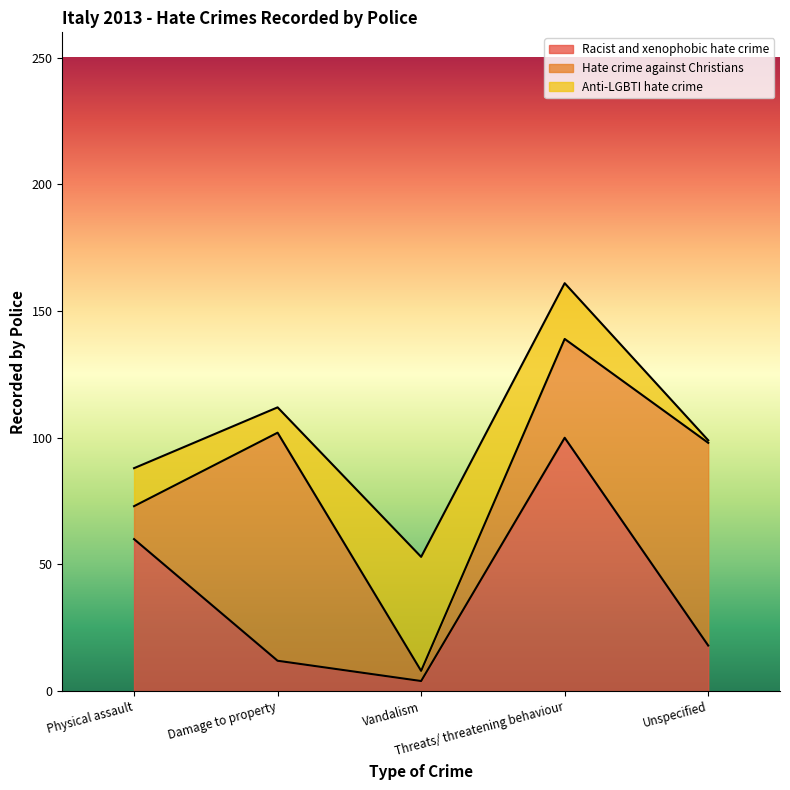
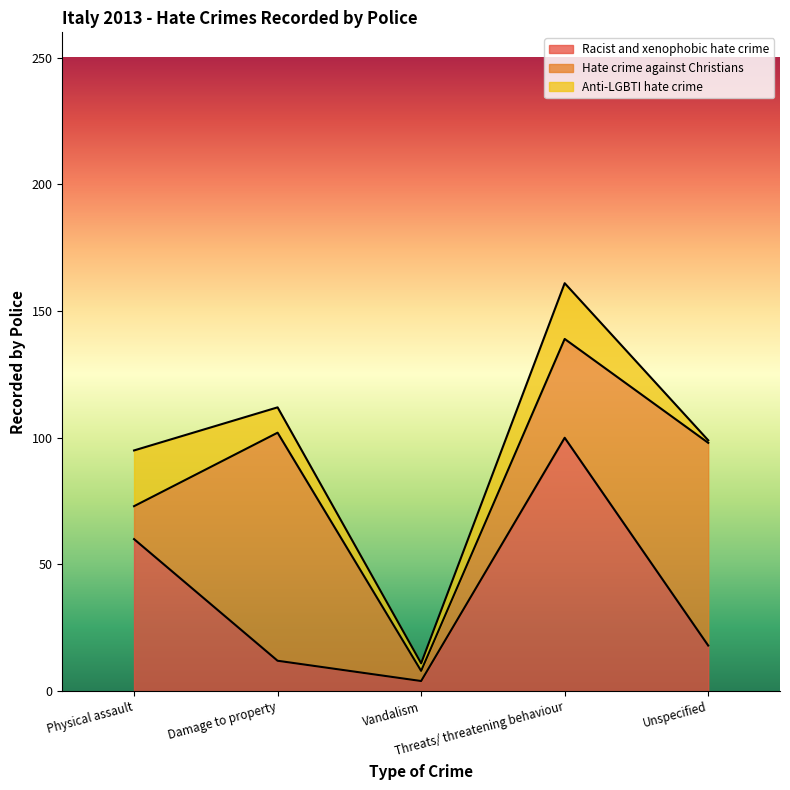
Anti-LGBTI hate crime, Physical assault: 15 -> 22
Anti-LGBTI hate crime, Vandalism: 45 -> 3
